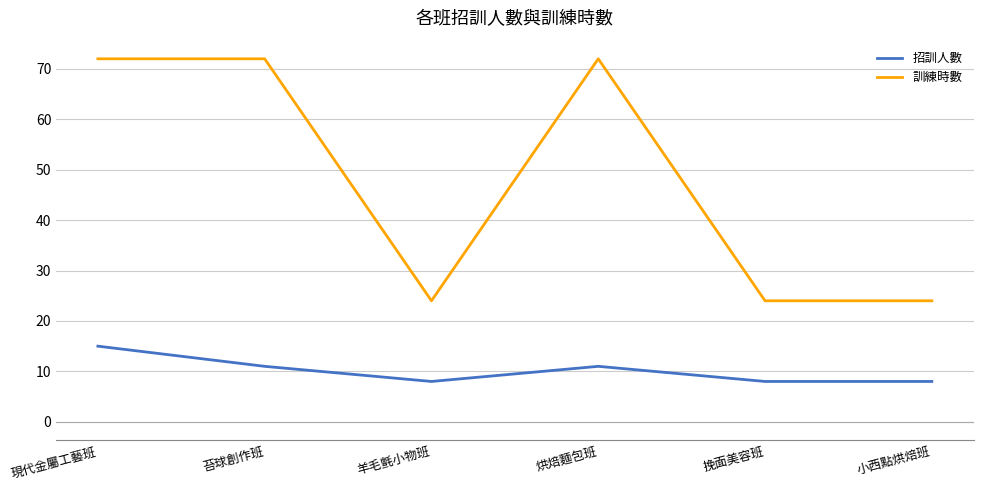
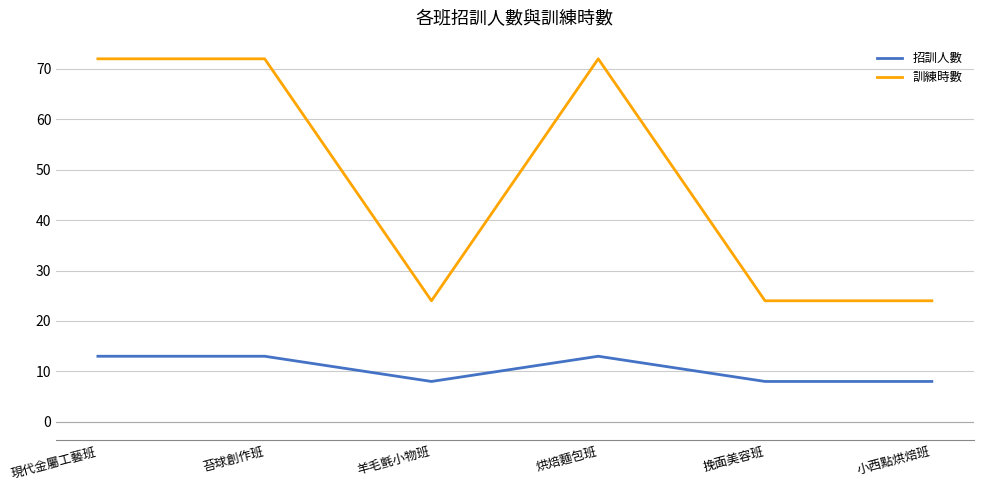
招訓人數, 現代金屬工藝班: 15 -> 13
招訓人數, 苔球創作班: 11 -> 13
招訓人數, 烘焙麵包班: 11 -> 13
